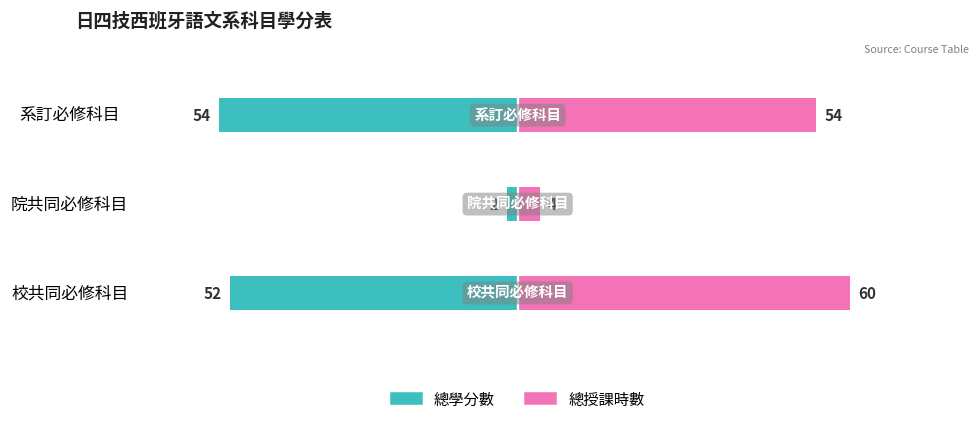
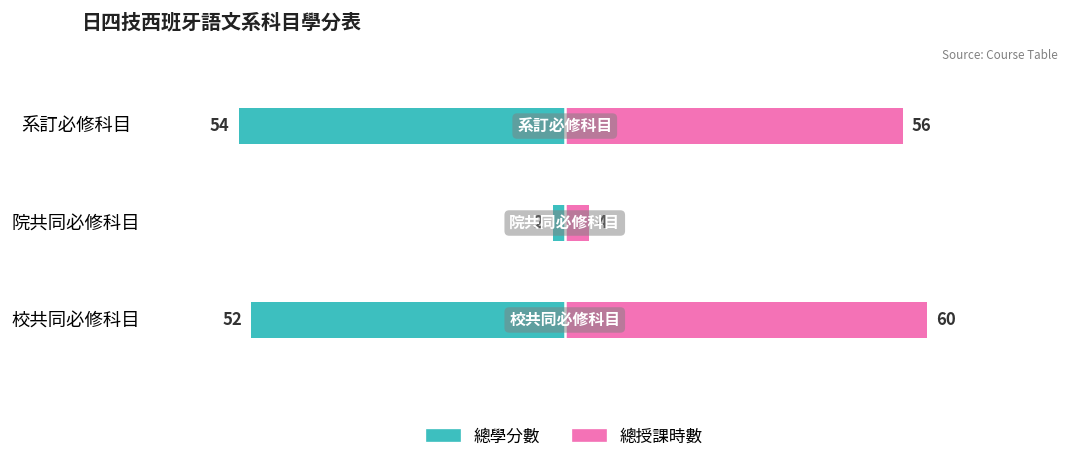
總授課時數, 系訂必修科目: 54 -> 56
